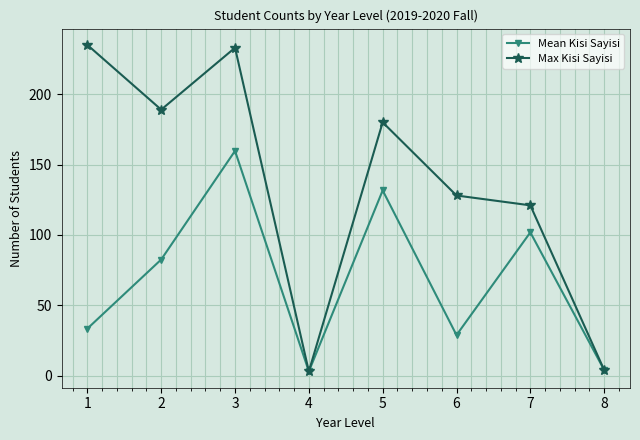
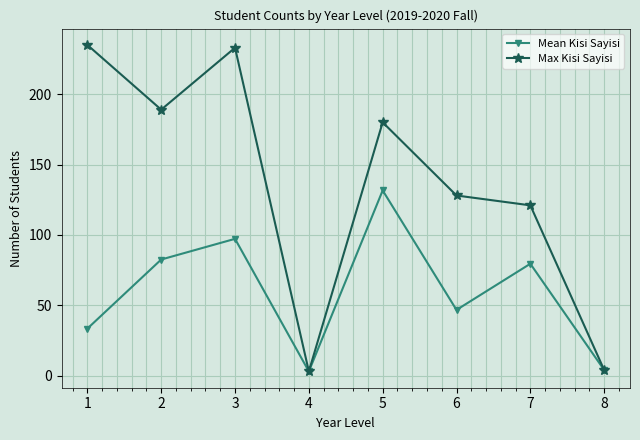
Mean Kisi Sayisi, 3: 160 -> 97
Mean Kisi Sayisi, 6: 29 -> 47
Mean Kisi Sayisi, 7: 102 -> 80
